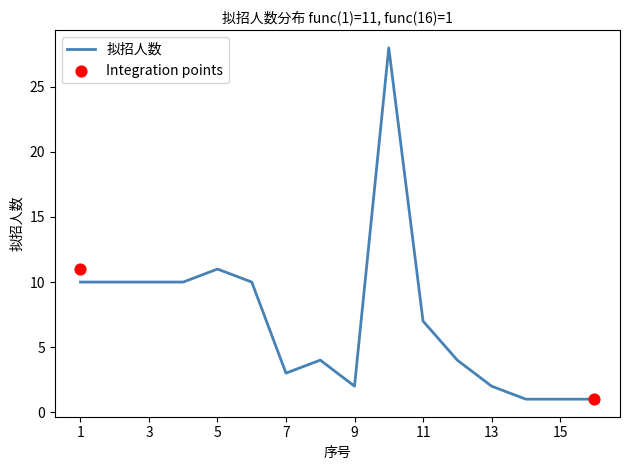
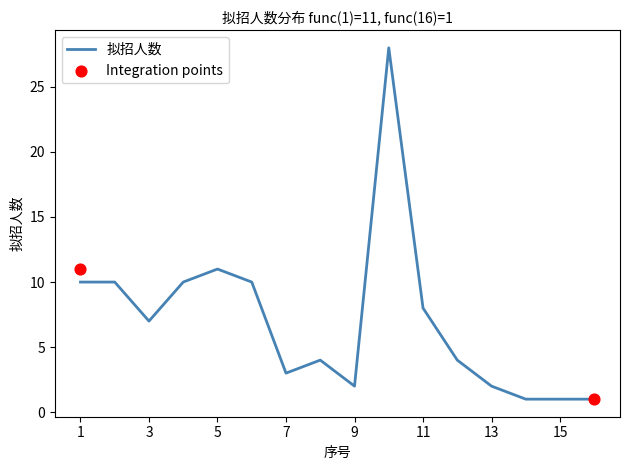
拟招人数, 3: 10 -> 7
拟招人数, 11: 7 -> 8
